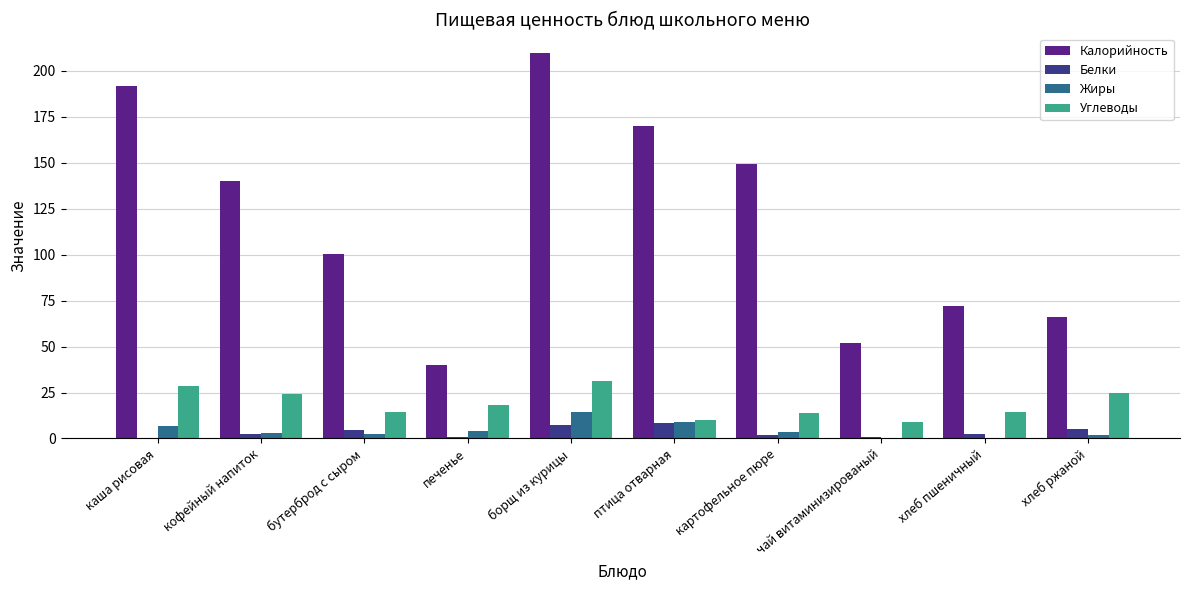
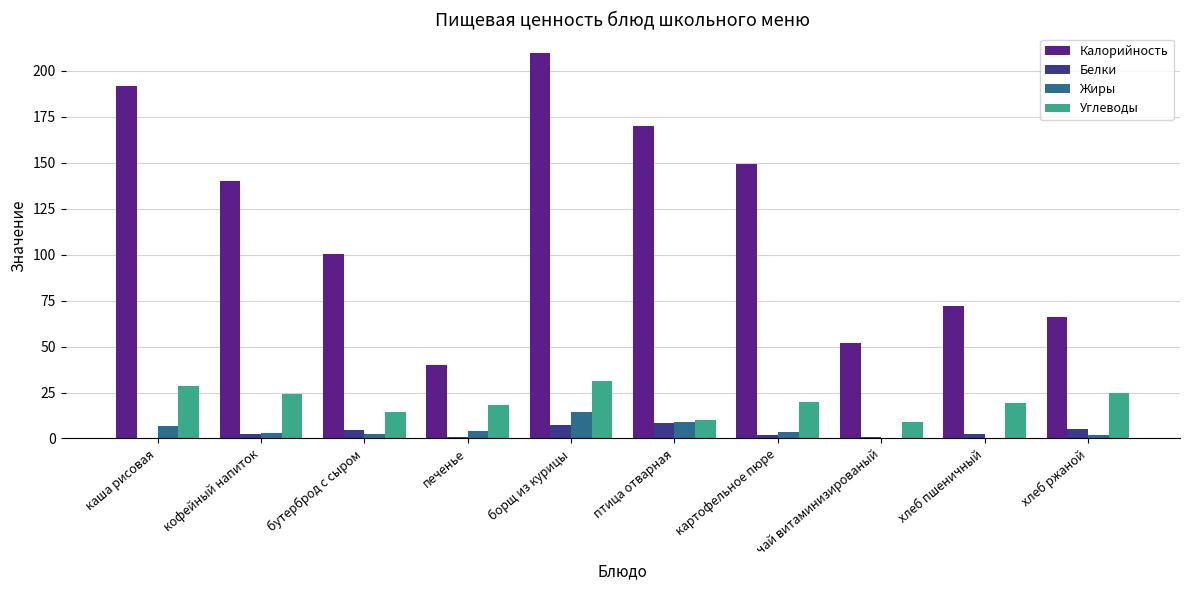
Углеводы, картофельное пюре: 14 -> 20
Углеводы, хлеб пшеничный: 14 -> 19
